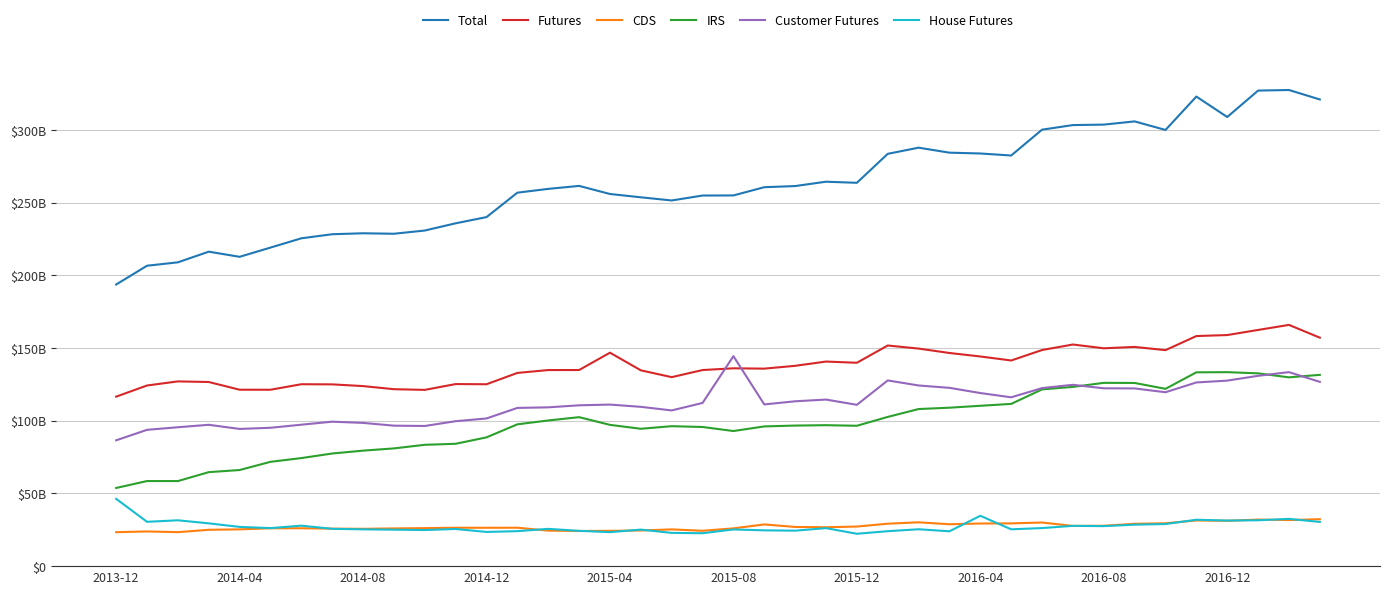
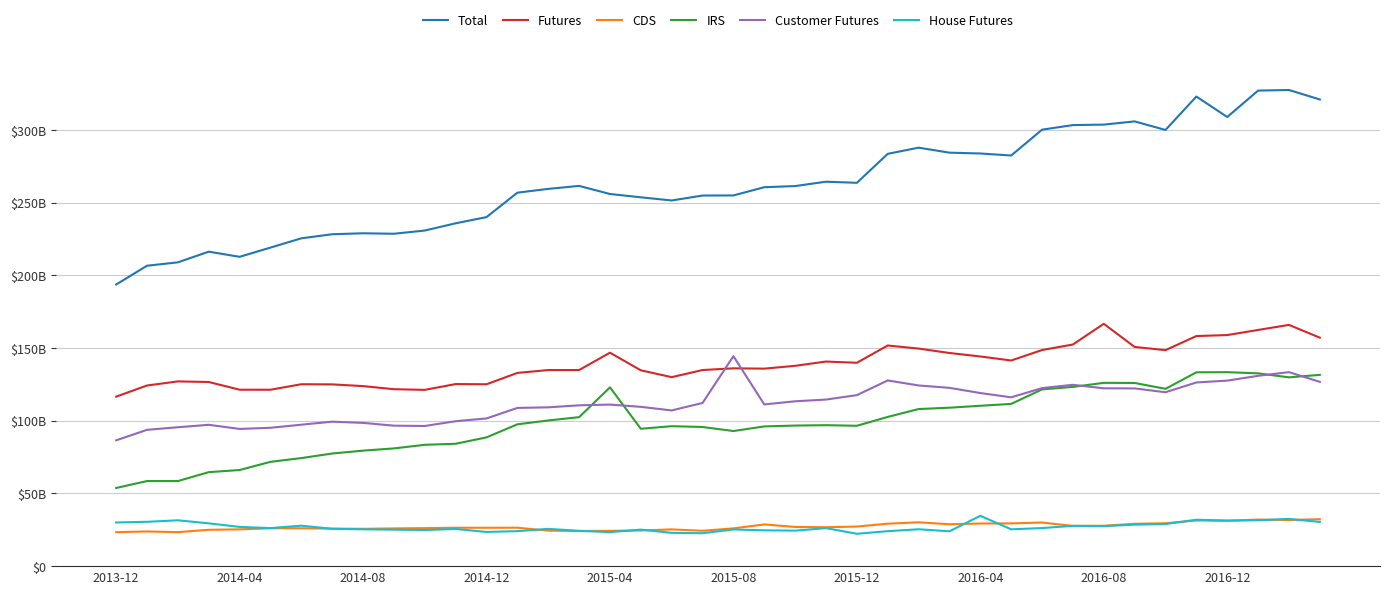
House Futures, 2013-12: $46000000000 -> $30000000000
IRS, 2015-04: $97000000000 -> $123000000000
Customer Futures, 2015-12: $111000000000 -> $118000000000
Futures, 2016-08: $150000000000 -> $167000000000
